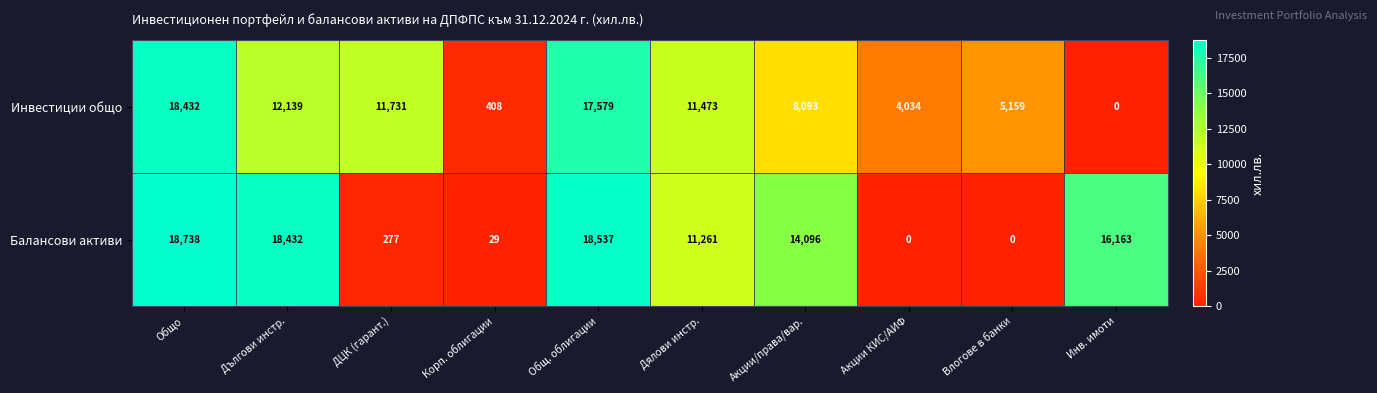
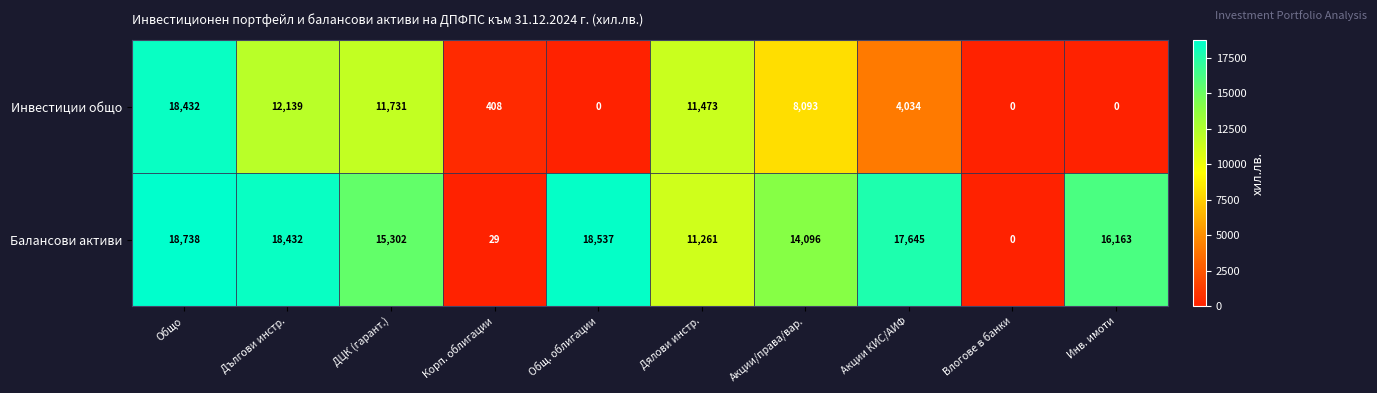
Инвестиции общо, Общ. облигации: 17,579 -> 0
Инвестиции общо, Влогове в банки: 5,159 -> 0
Балансови активи, ДЦК (гарант.): 277 -> 15,302
Балансови активи, Акции КИС/АИФ: 0 -> 17,645
